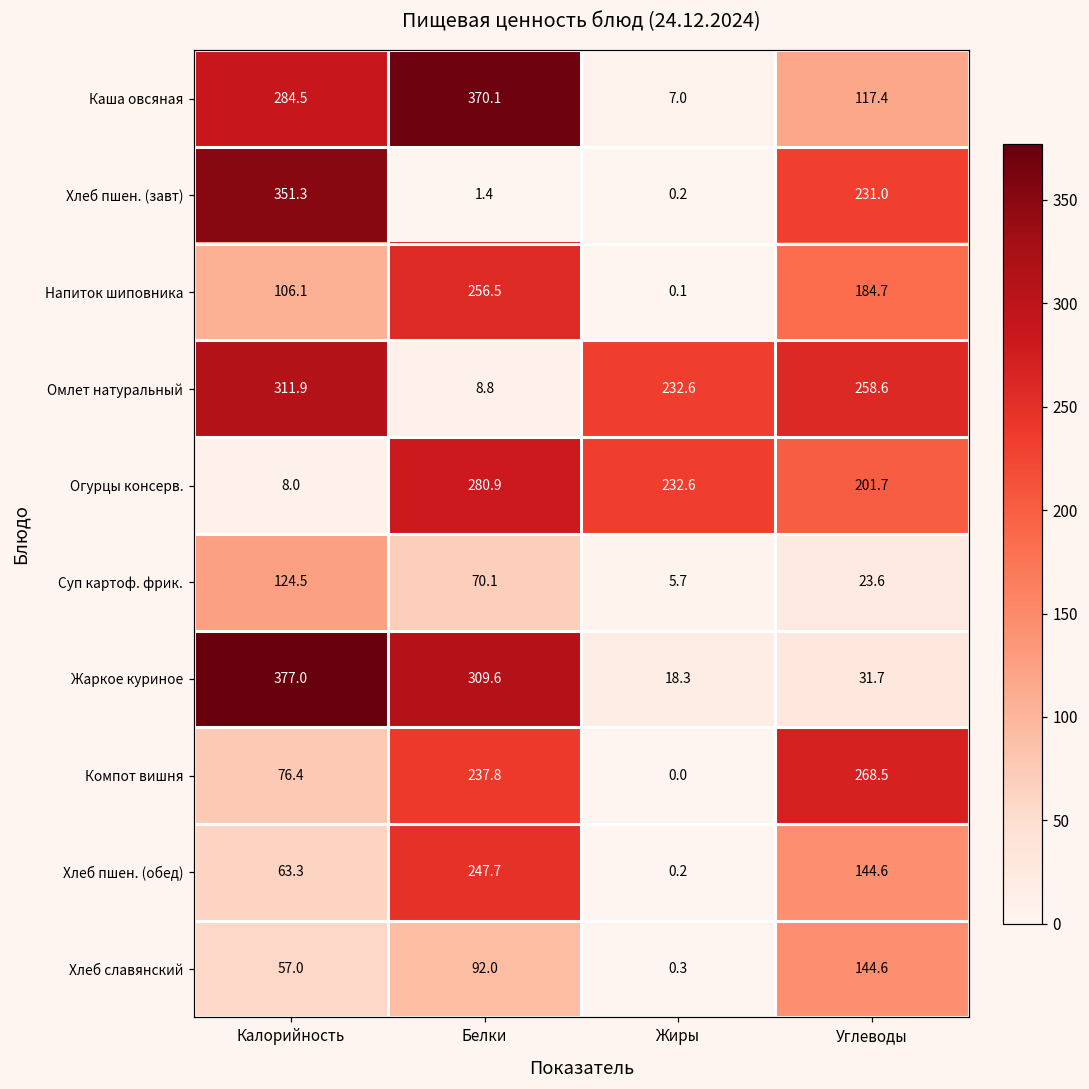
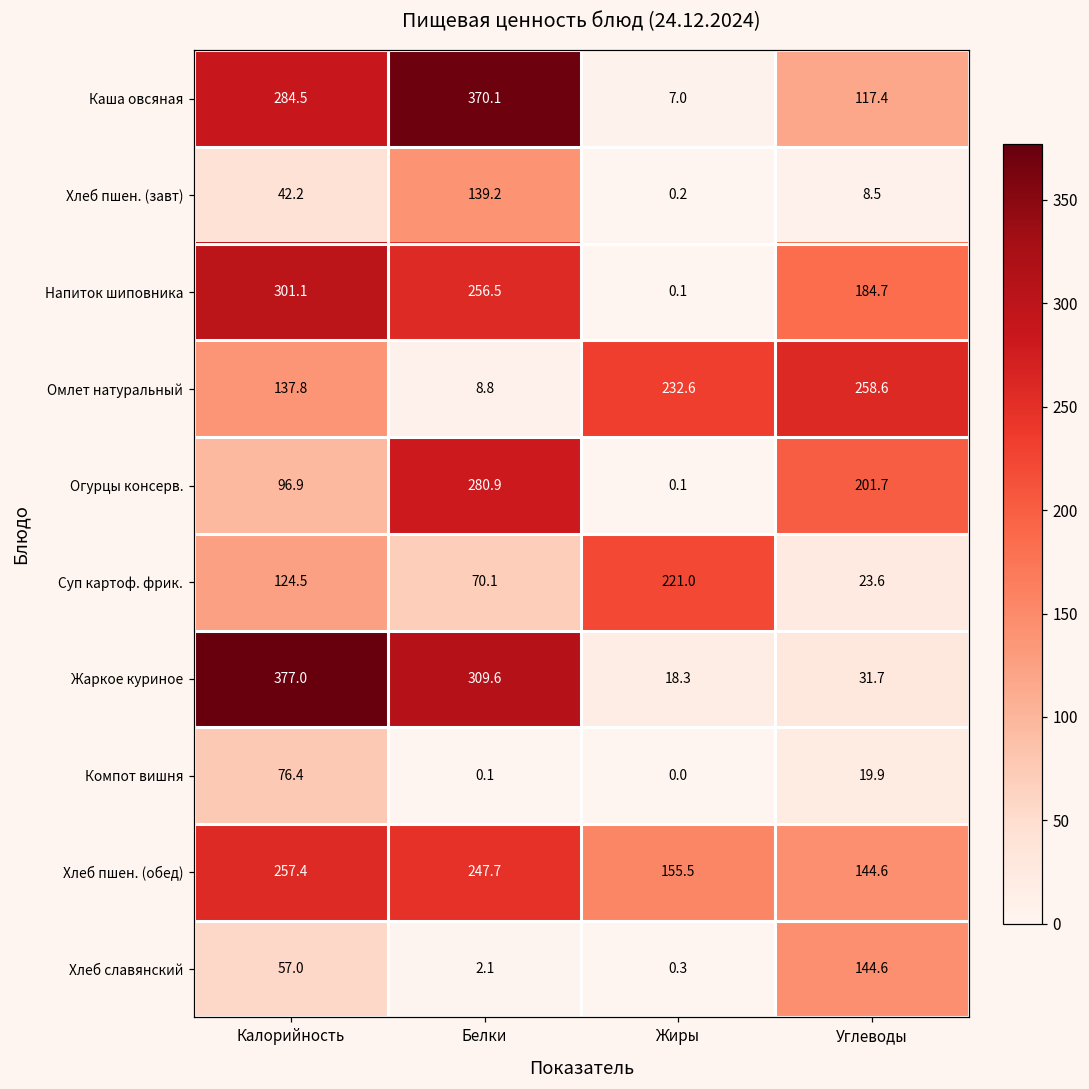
Хлеб пшен. (завт), Калорийность: 351.3 -> 42.2
Хлеб пшен. (завт), Белки: 1.4 -> 139.2
Хлеб пшен. (завт), Углеводы: 231.0 -> 8.5
Напиток шиповника, Калорийность: 106.1 -> 301.1
Омлет натуральный, Калорийность: 311.9 -> 137.8
Огурцы консерв., Калорийность: 8.0 -> 96.9
Огурцы консерв., Жиры: 232.6 -> 0.1
Суп картоф. фрик., Жиры: 5.7 -> 221.0
Компот вишня, Белки: 237.8 -> 0.1
Компот вишня, Углеводы: 268.5 -> 19.9
Хлеб пшен. (обед), Калорийность: 63.3 -> 257.4
Хлеб пшен. (обед), Жиры: 0.2 -> 155.5
Хлеб славянский, Белки: 92.0 -> 2.1
